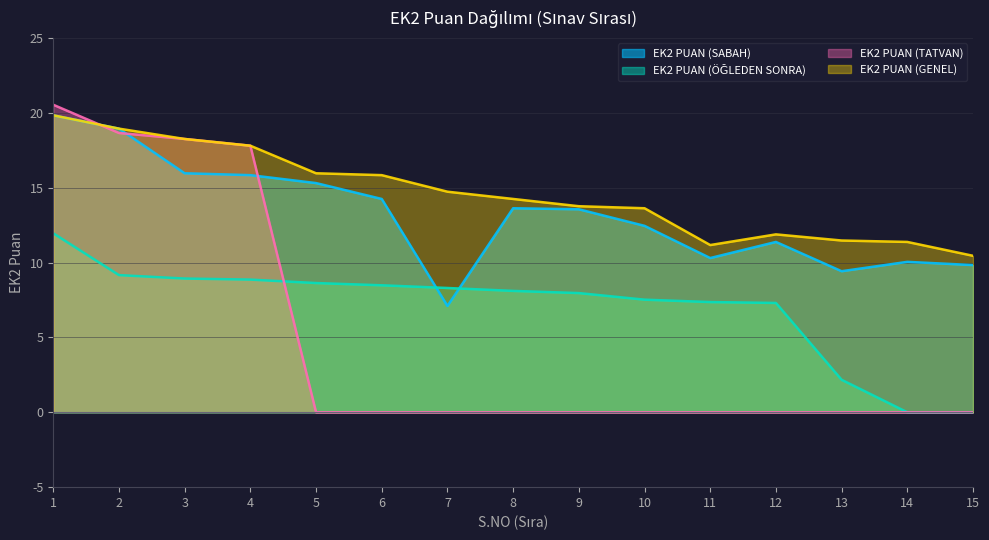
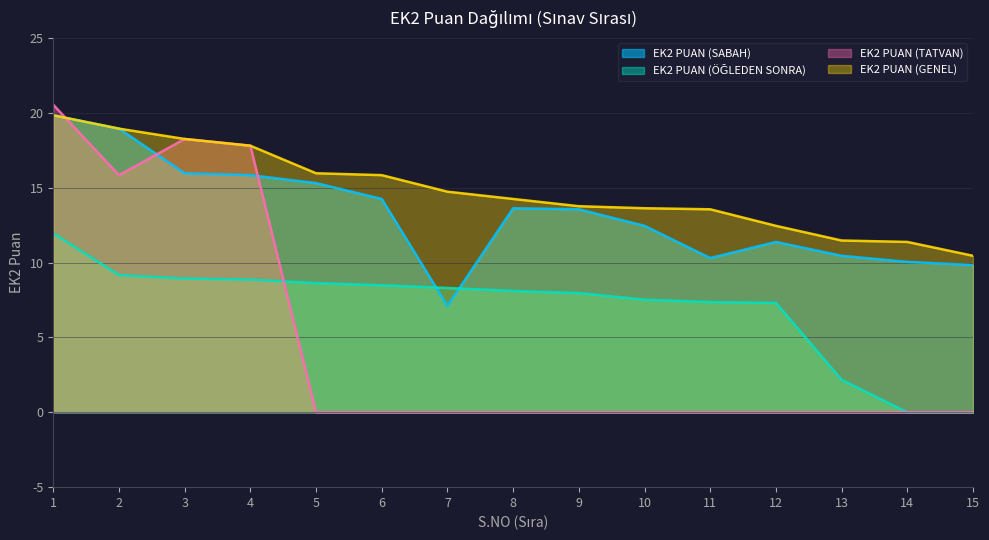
EK2 PUAN (TATVAN), 2: 18.7 -> 15.8
EK2 PUAN (GENEL), 11: 11.2 -> 13.6
EK2 PUAN (GENEL), 12: 11.9 -> 12.5
EK2 PUAN (SABAH), 13: 9.4 -> 10.5
